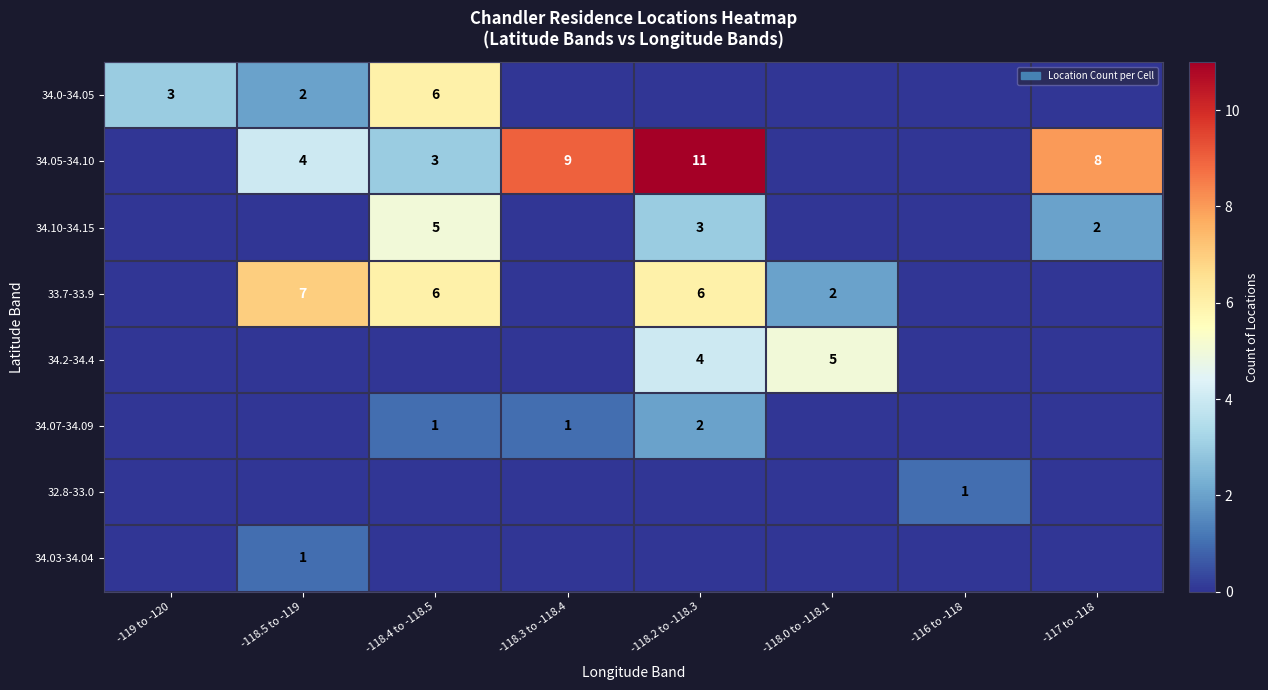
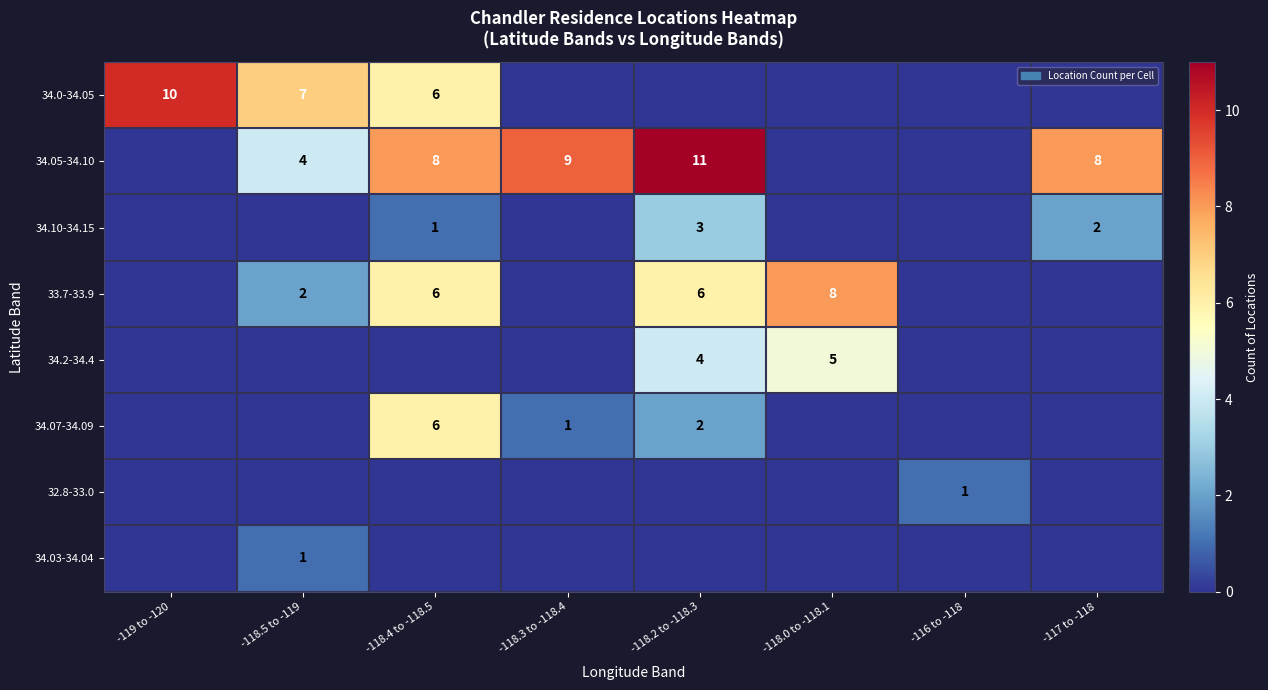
34.0-34.05, -119 to -120: 3 -> 10
34.0-34.05, -118.5 to -119: 2 -> 7
34.05-34.10, -118.4 to -118.5: 3 -> 8
34.10-34.15, -118.4 to -118.5: 5 -> 1
33.7-33.9, -118.5 to -119: 7 -> 2
33.7-33.9, -118.0 to -118.1: 2 -> 8
34.07-34.09, -118.4 to -118.5: 1 -> 6
